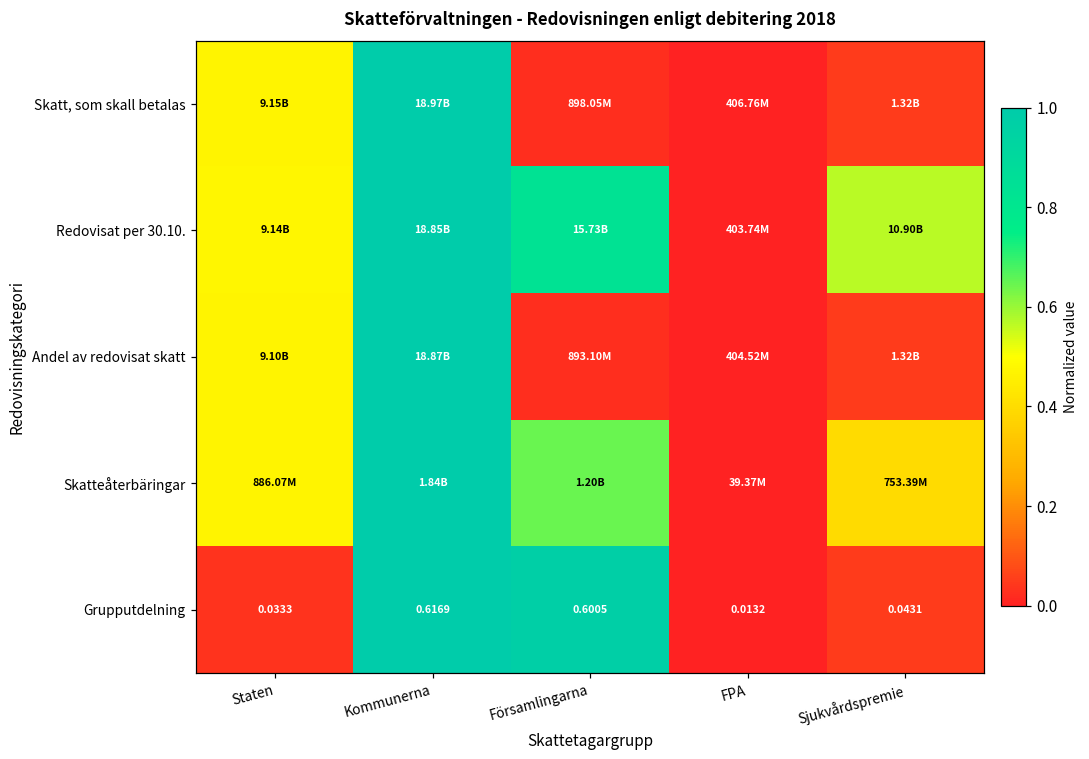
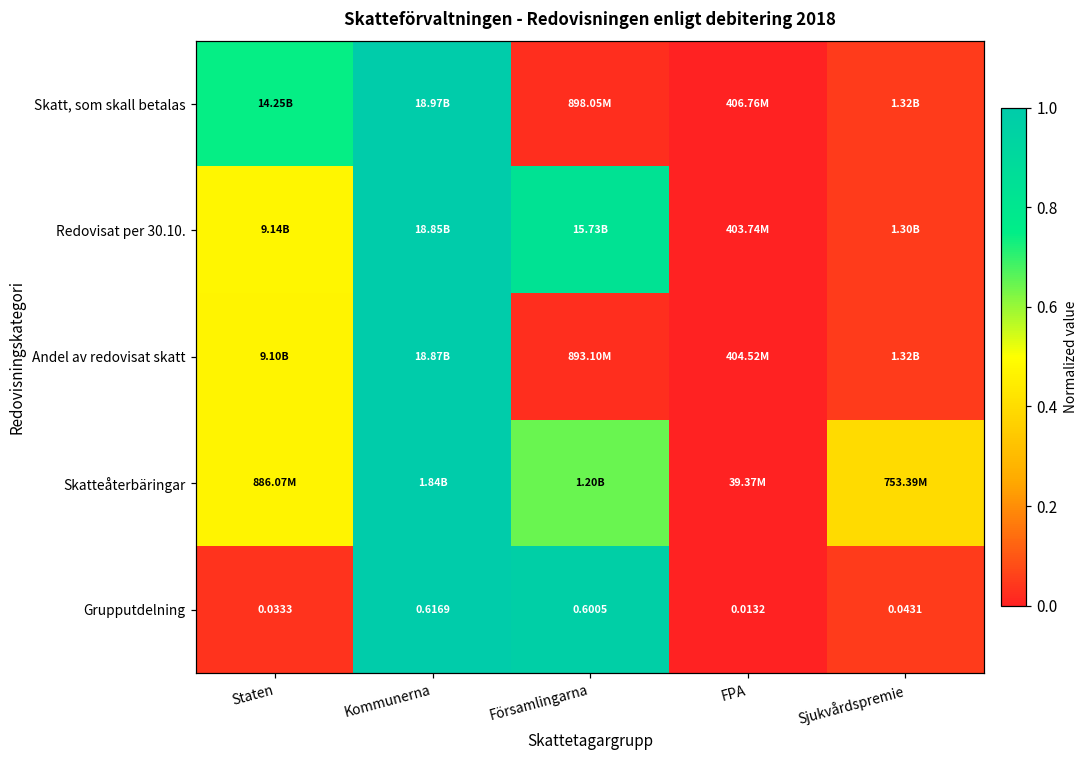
Skatt, som skall betalas, Staten: 9.15B -> 14.25B
Redovisat per 30.10., Sjukvårdspremie: 10.90B -> 1.30B
